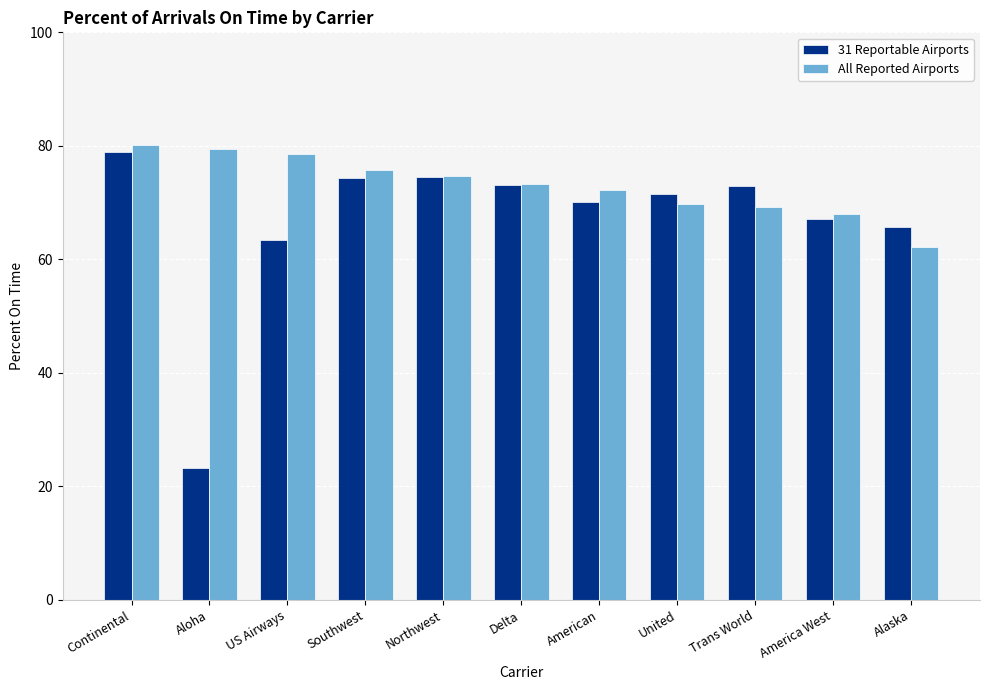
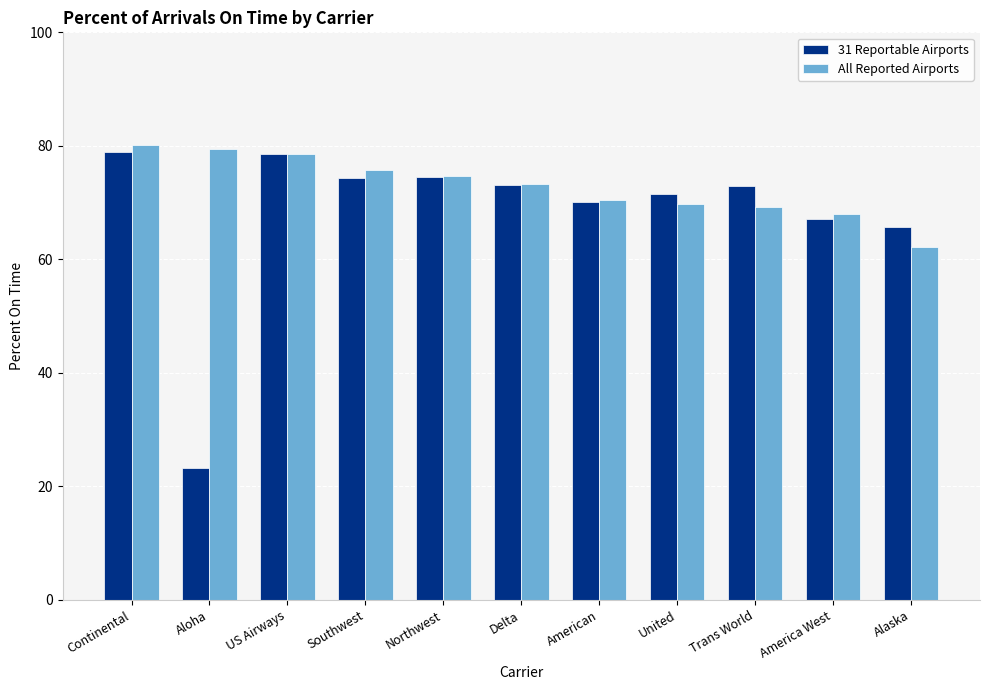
31 Reportable Airports, US Airways: 63 -> 79
All Reported Airports, American: 72 -> 71
